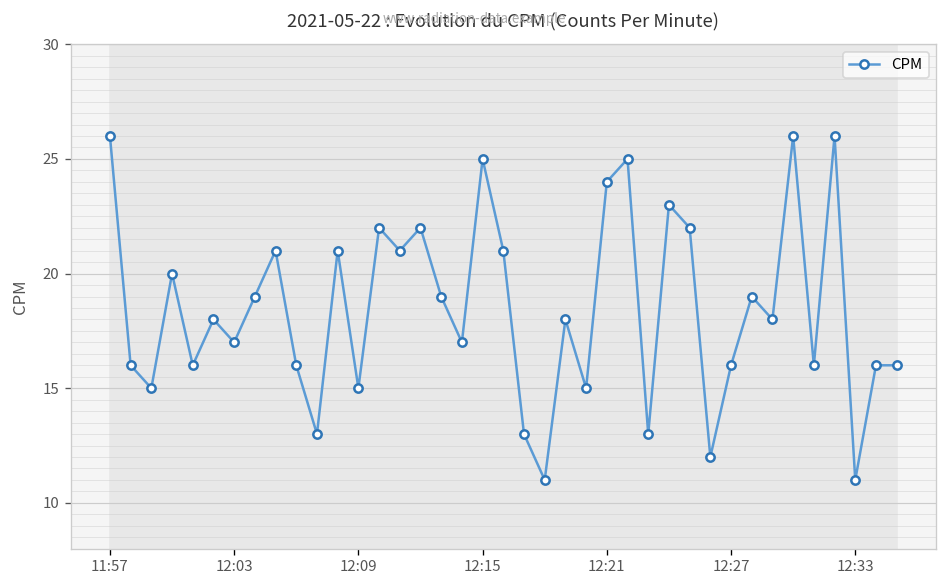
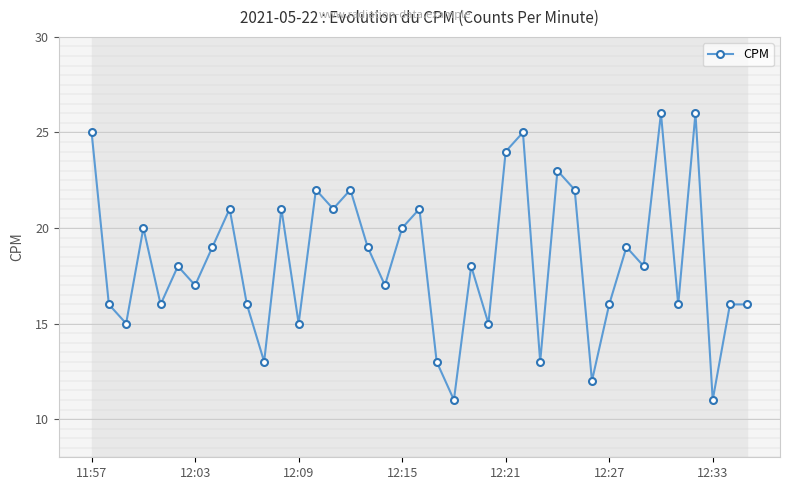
CPM, 11:57: 26 -> 25
CPM, 12:15: 25 -> 20
